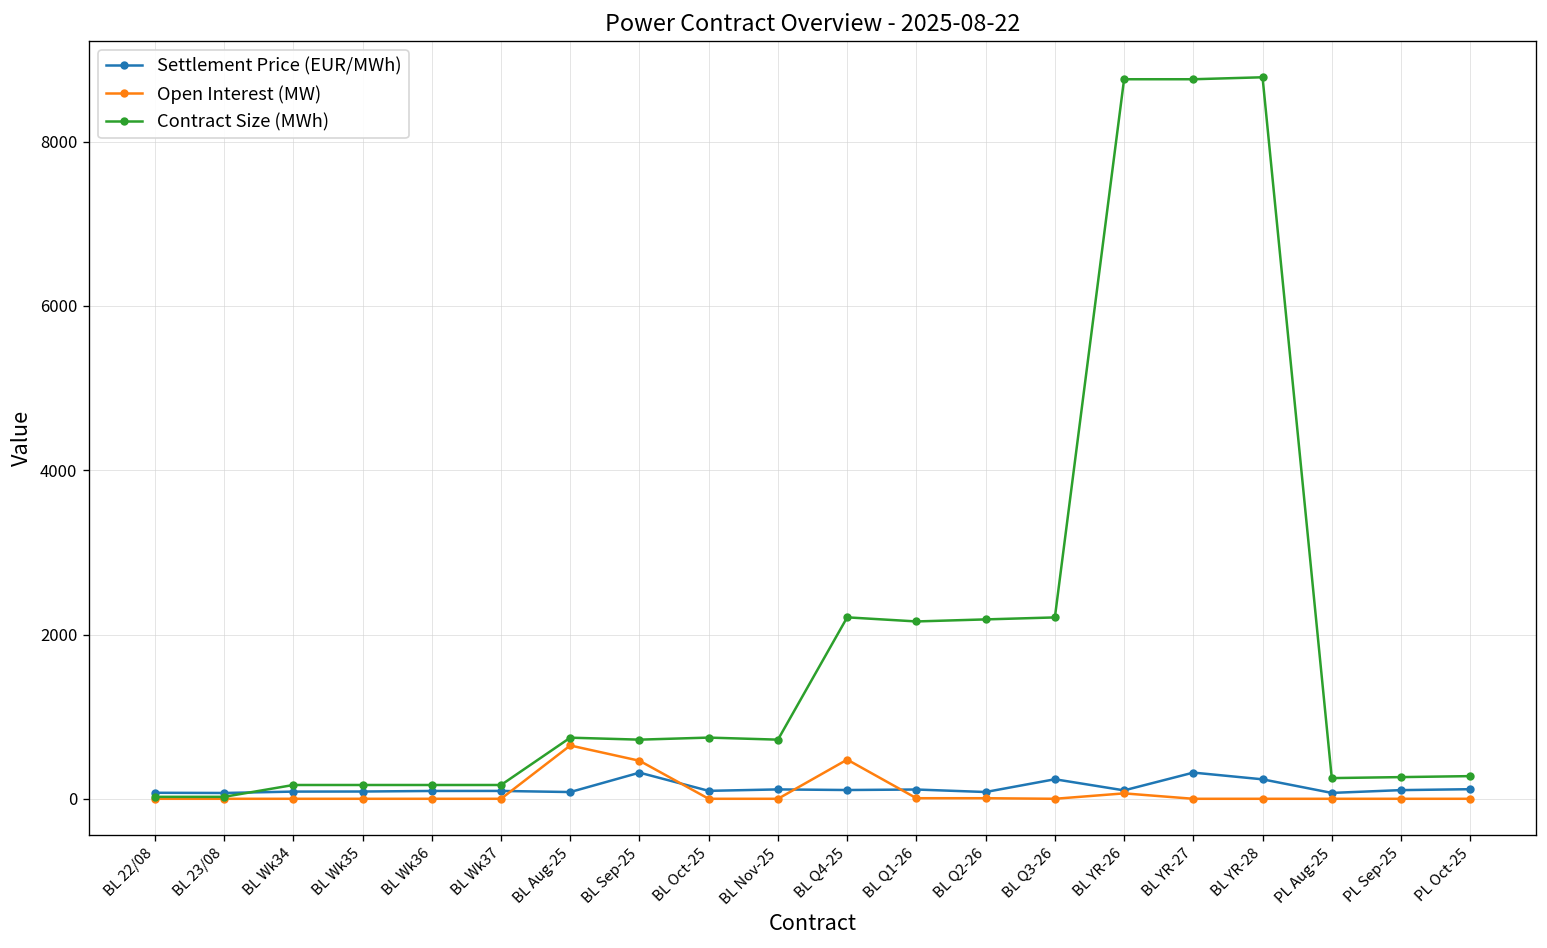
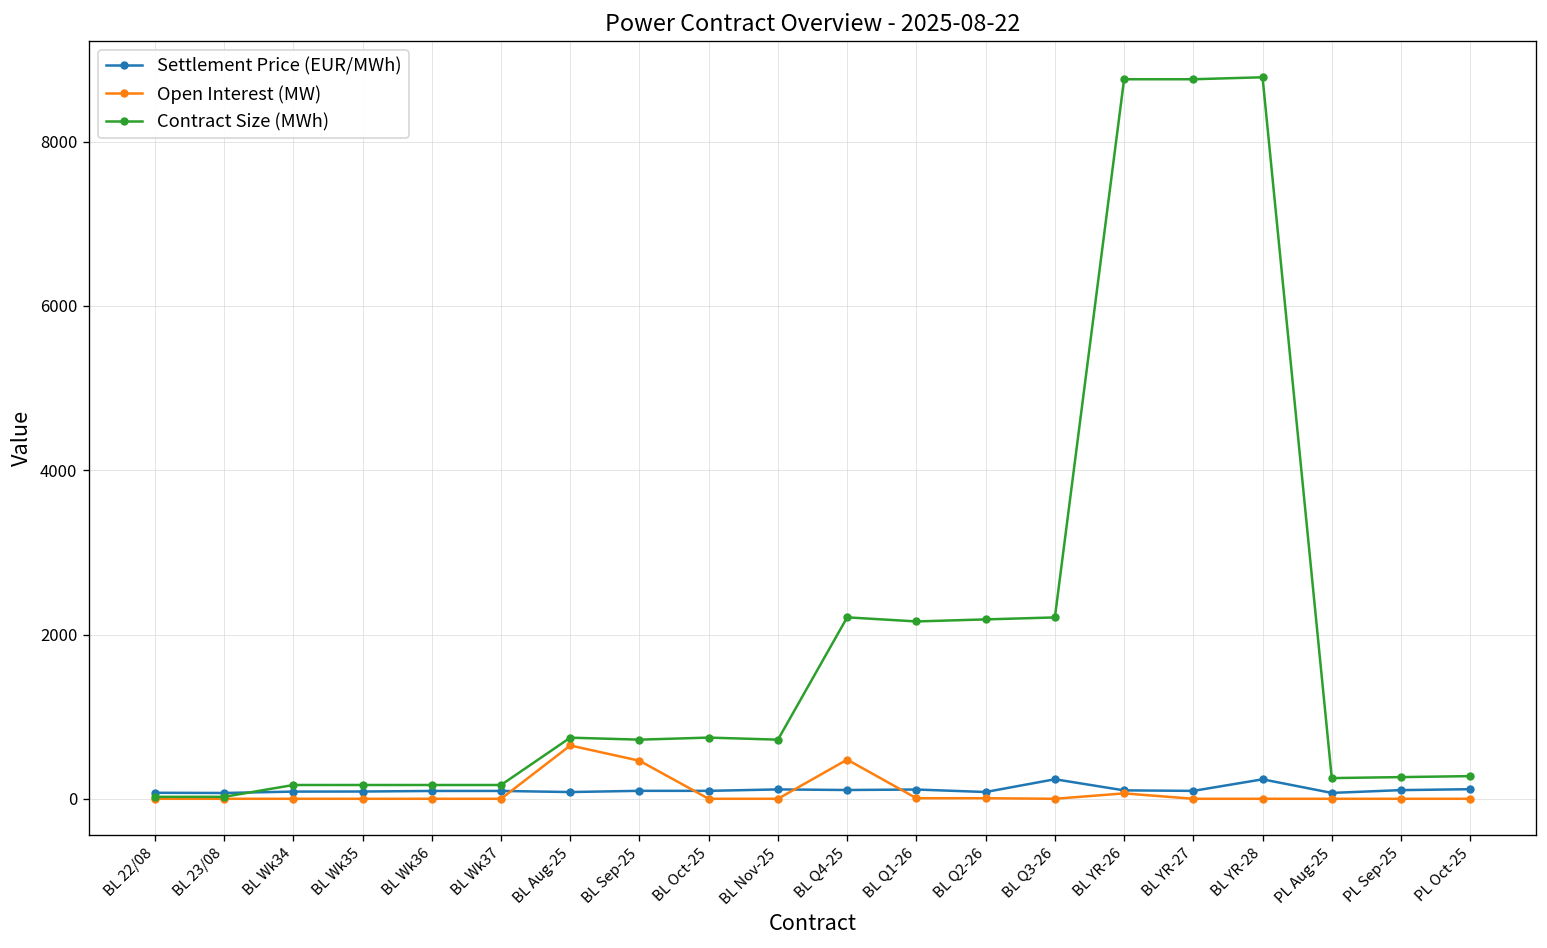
Settlement Price (EUR/MWh), BL Sep-25: 300 -> 100
Settlement Price (EUR/MWh), BL YR-27: 300 -> 100
